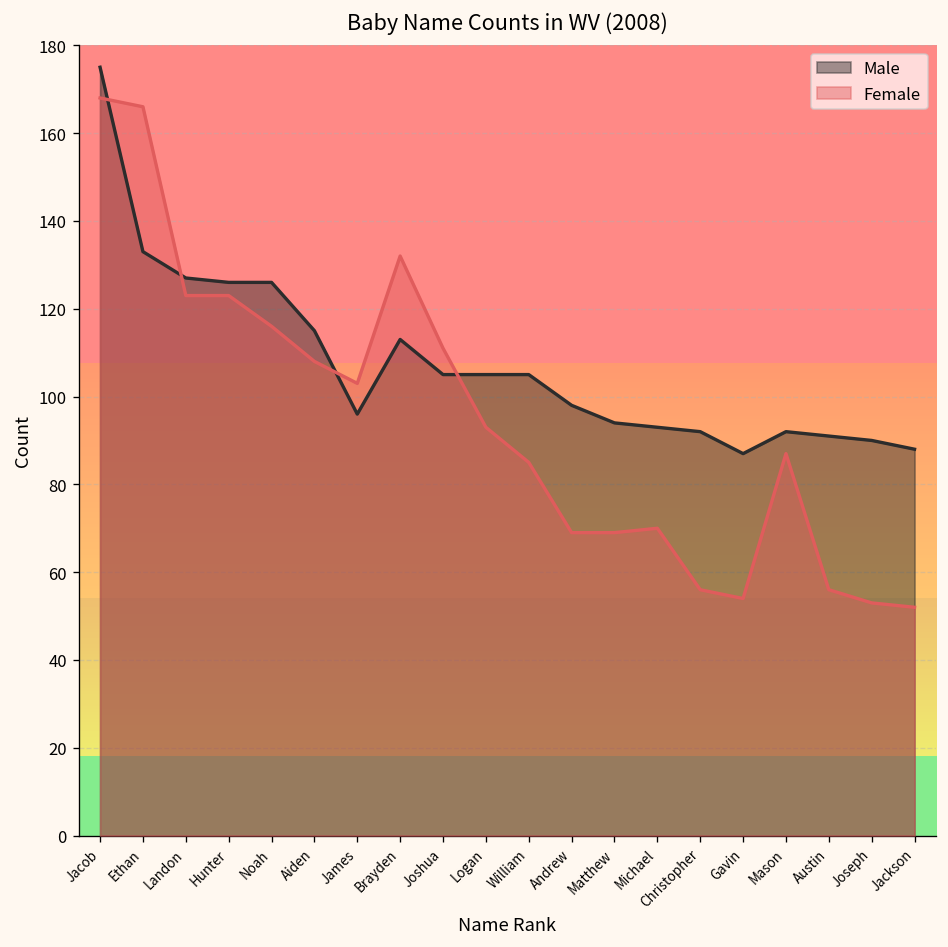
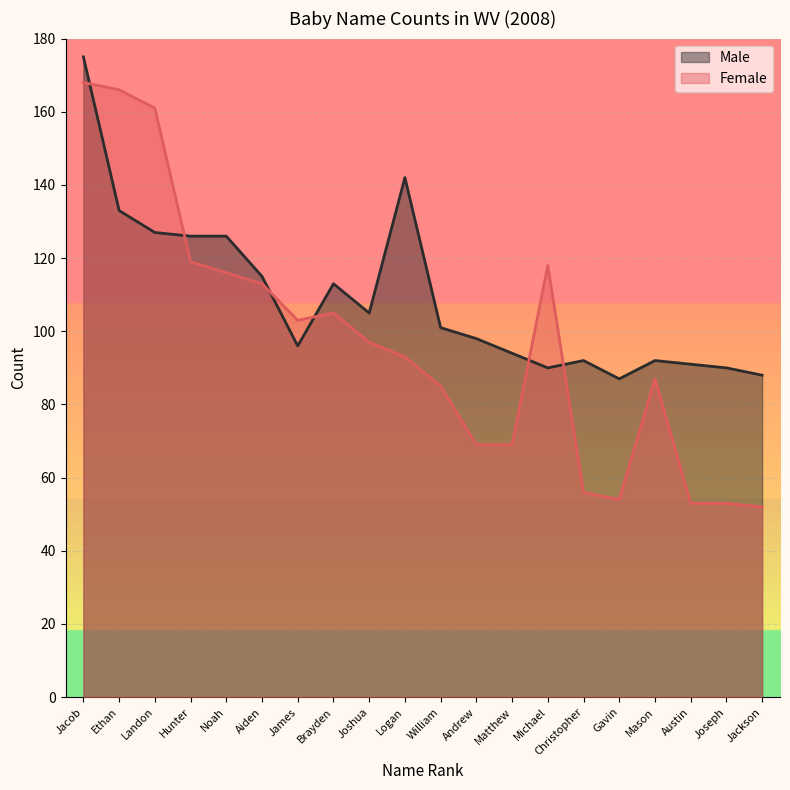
Female, Landon: 123 -> 161
Female, Hunter: 123 -> 119
Female, Aiden: 108 -> 113
Female, Brayden: 132 -> 105
Female, Joshua: 111 -> 97
Male, Logan: 105 -> 142
Male, William: 105 -> 101
Male, Michael: 93 -> 90
Female, Michael: 70 -> 118
Female, Austin: 56 -> 53
